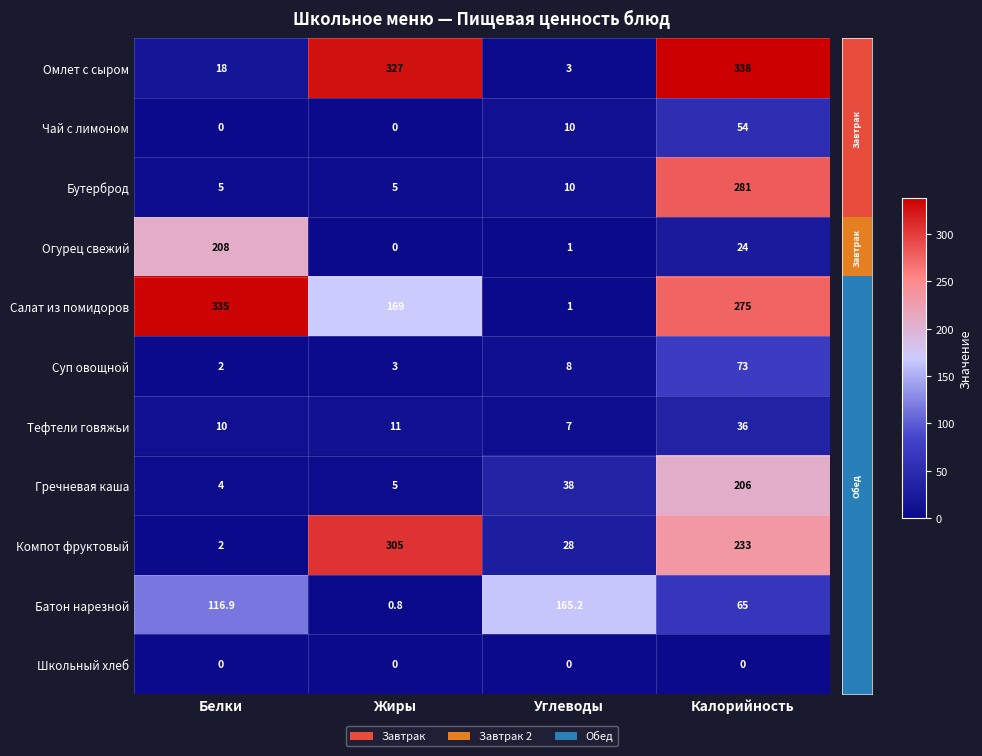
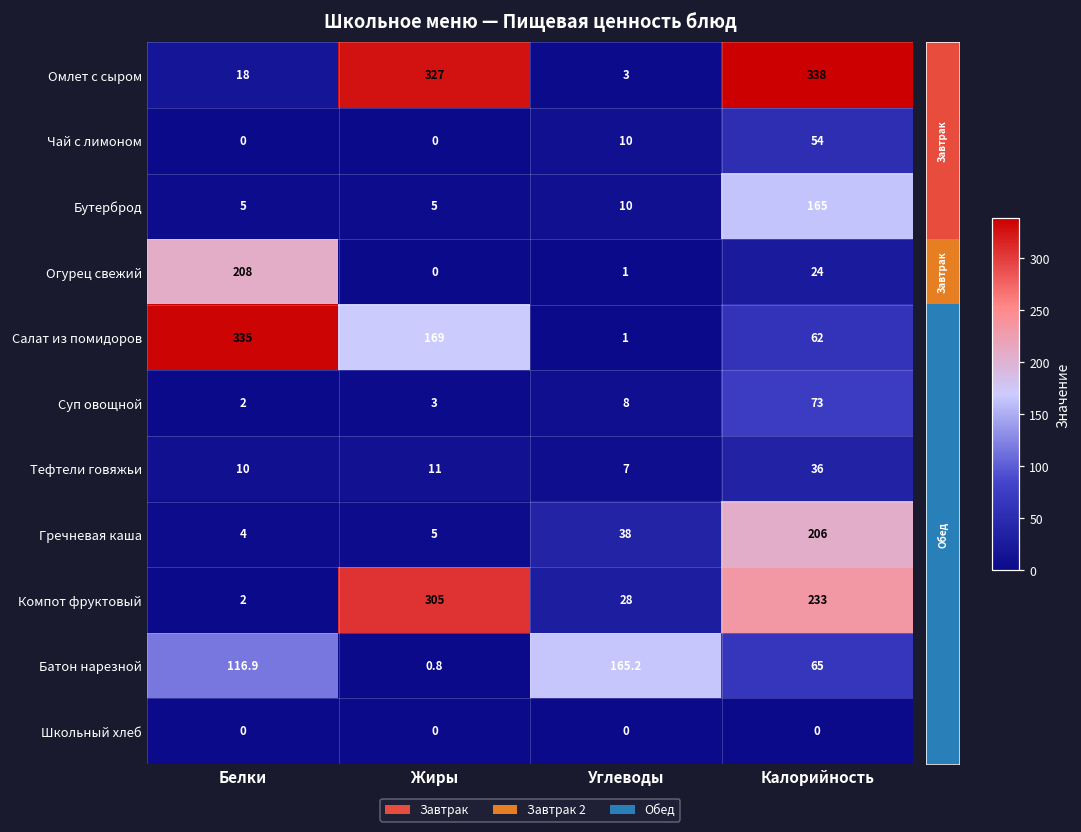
Школьное меню — Пищевая ценность блюд, Бутерброд, Калорийность: 281 -> 165
Школьное меню — Пищевая ценность блюд, Салат из помидоров, Калорийность: 275 -> 62
